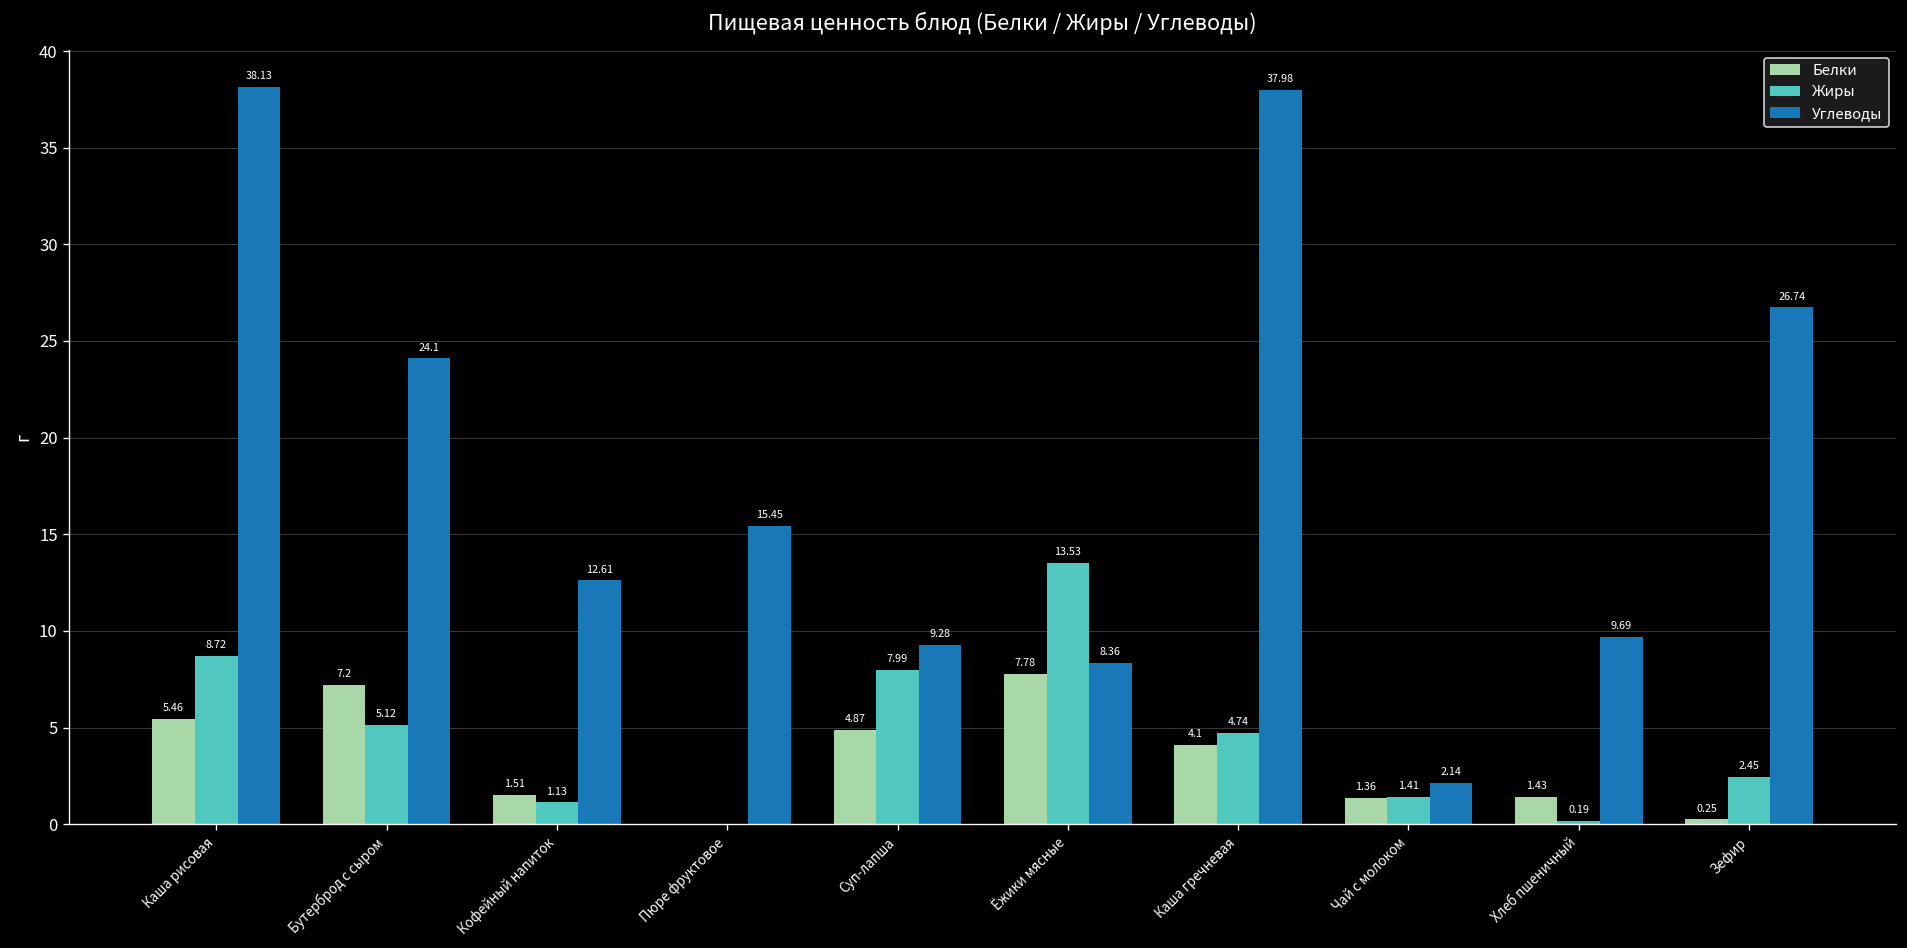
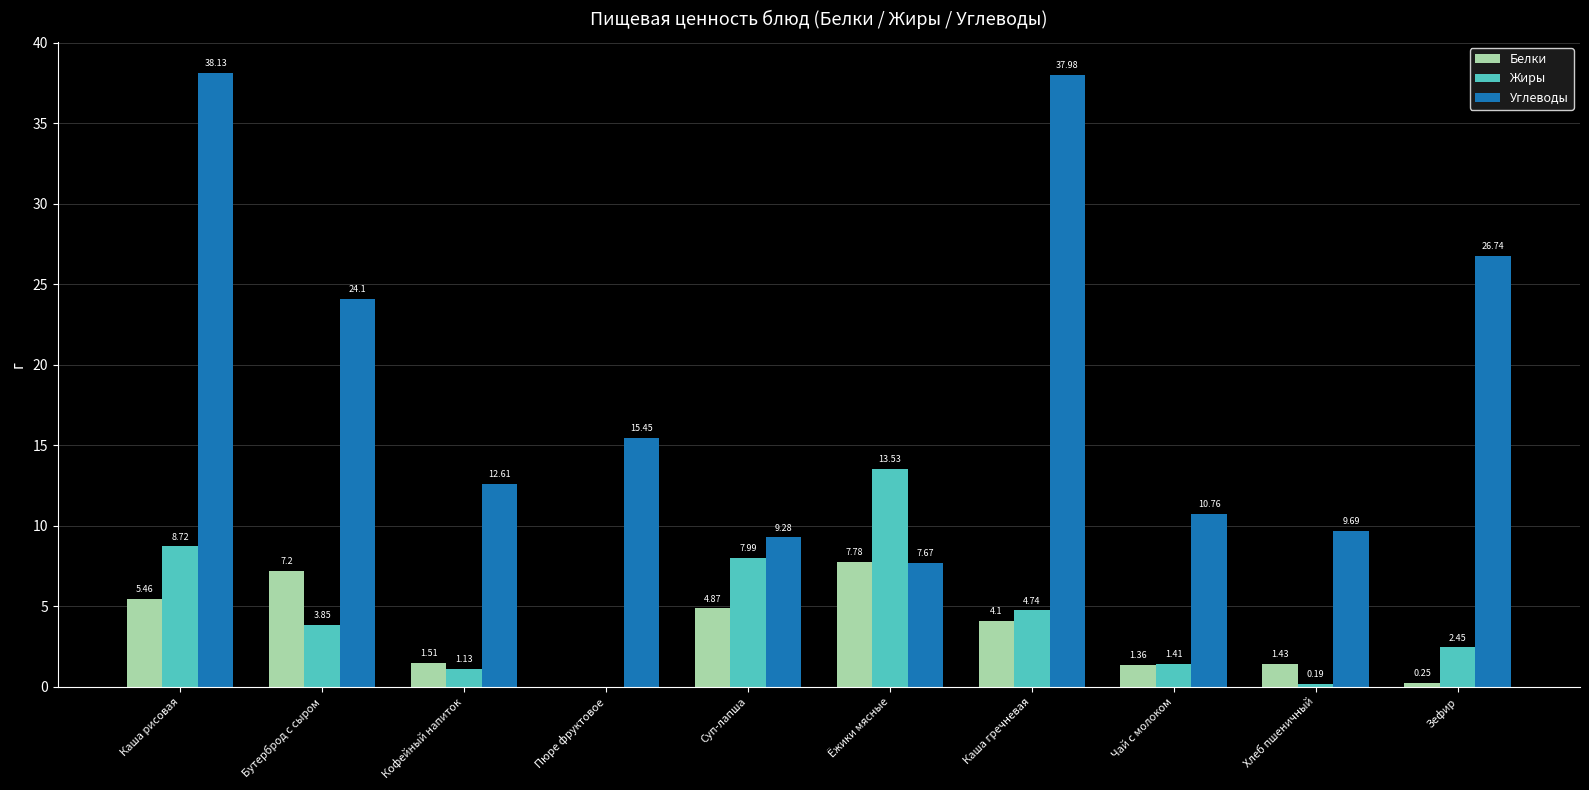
Жиры, Бутерброд с сыром: 5.12 -> 3.85
Углеводы, Ёжики мясные: 8.36 -> 7.67
Углеводы, Чай с молоком: 2.14 -> 10.76
